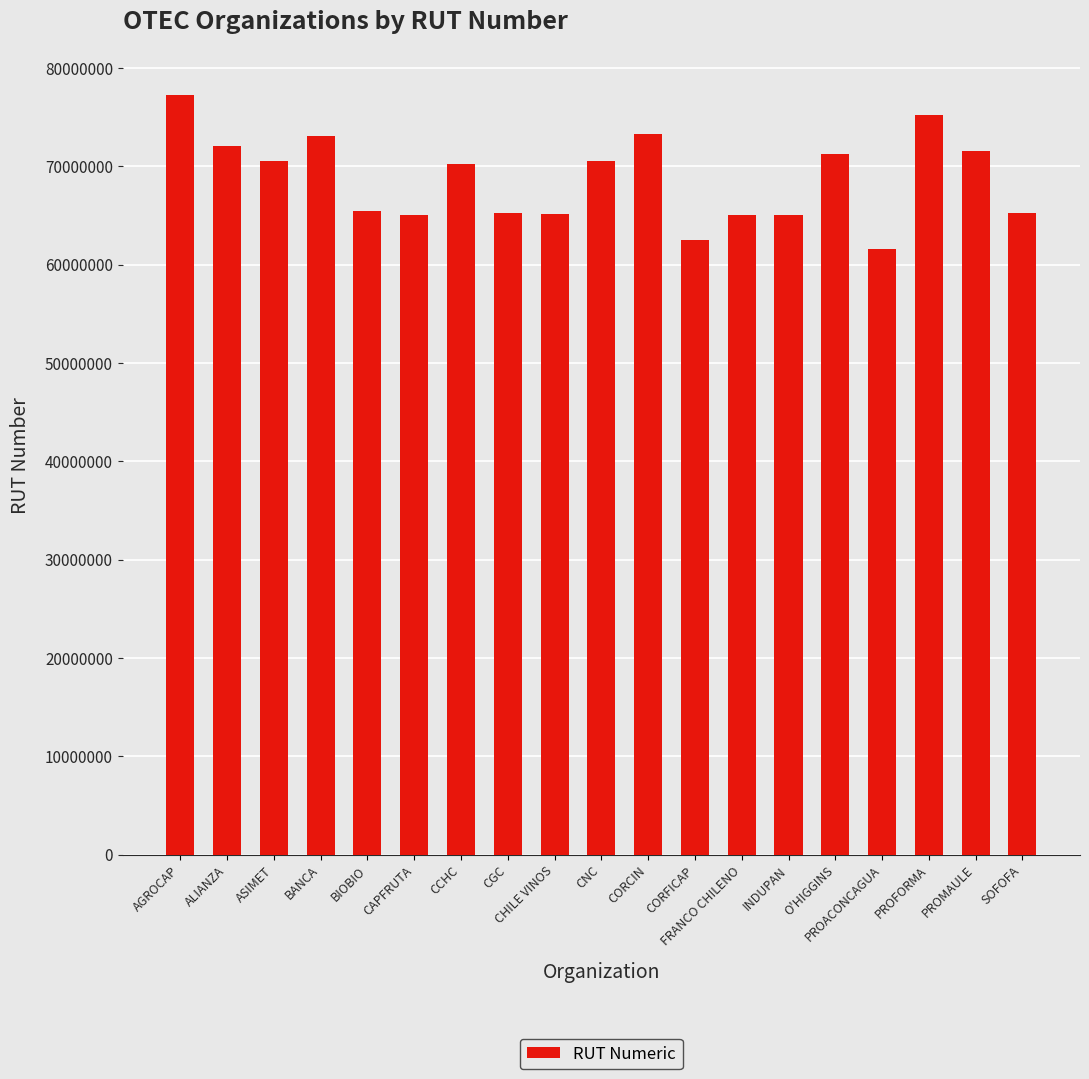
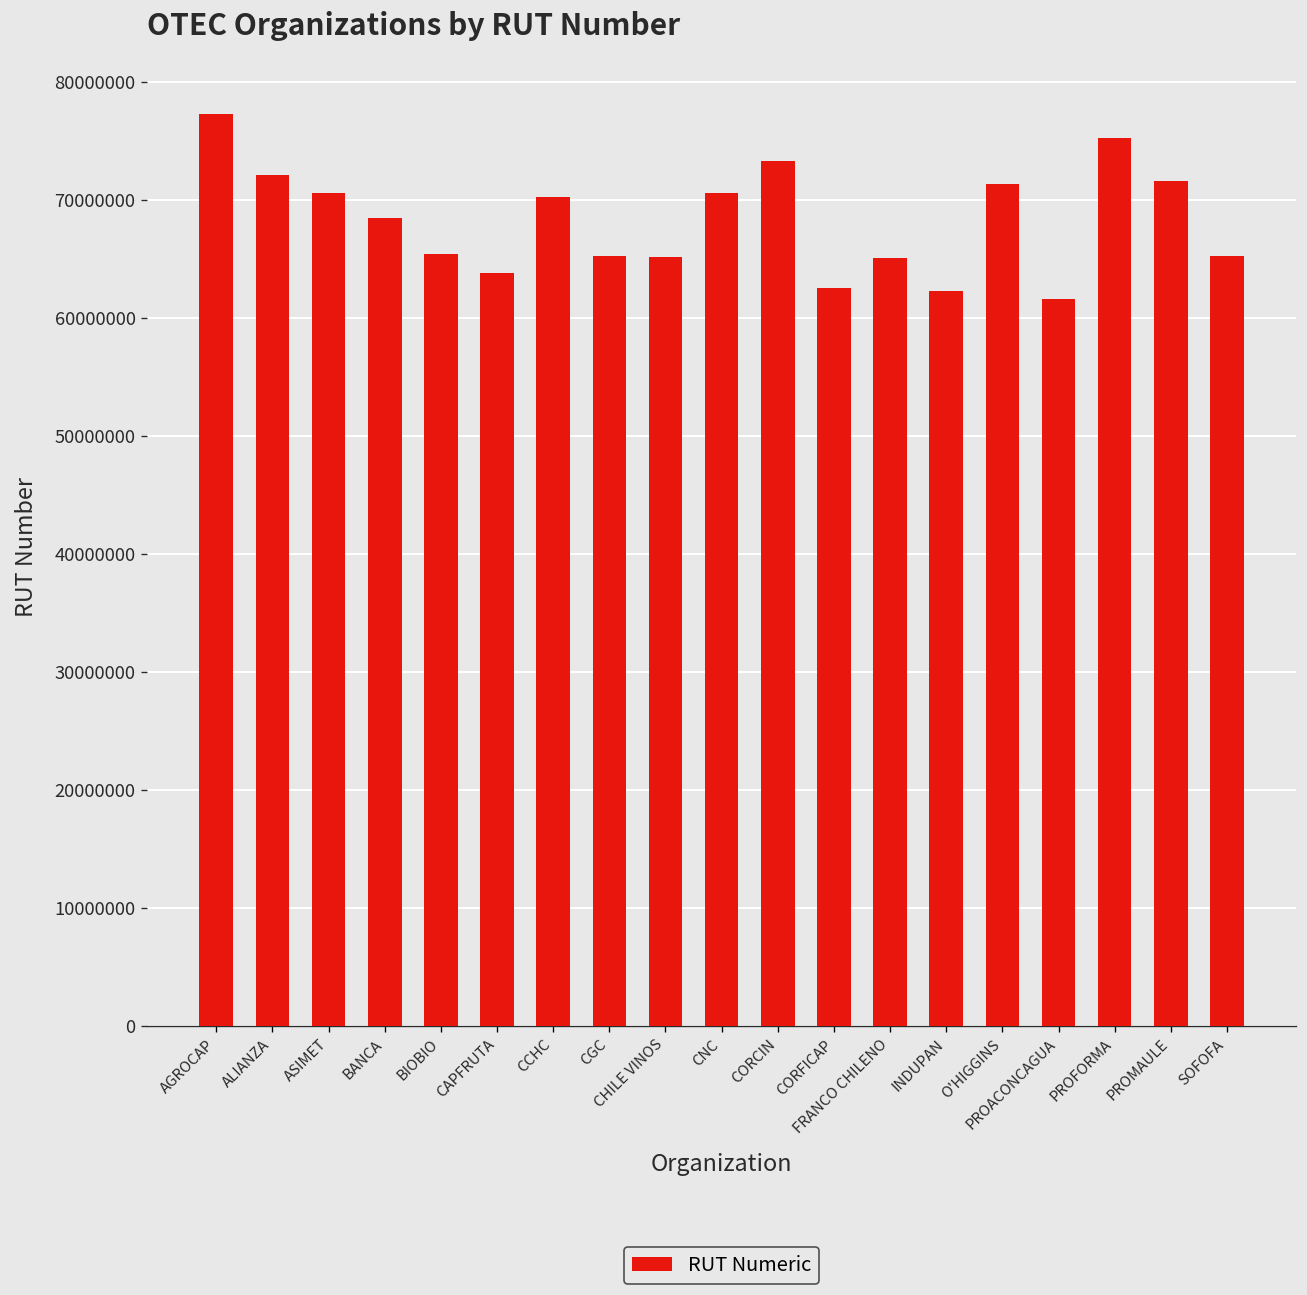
BANCA: 73000000 -> 68000000
CAPFRUTA: 65000000 -> 64000000
INDUPAN: 65000000 -> 62000000
